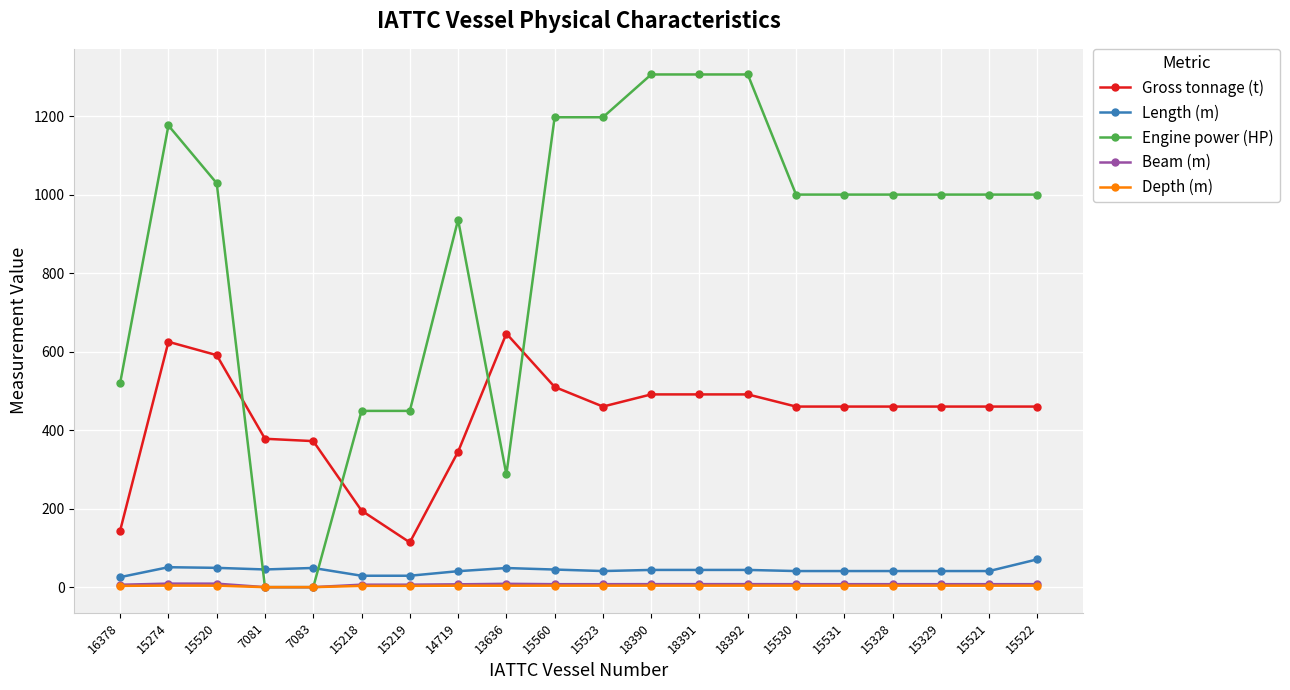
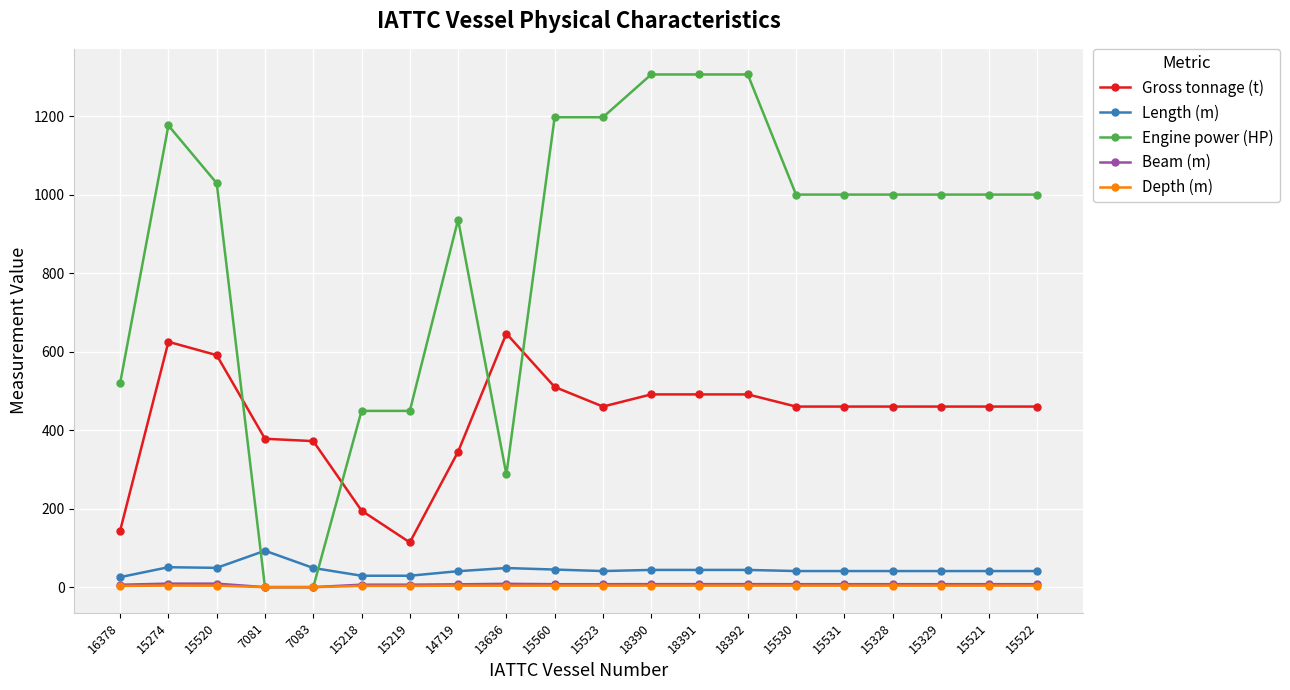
Length (m), 7081: 50 -> 90
Length (m), 15522: 70 -> 40
